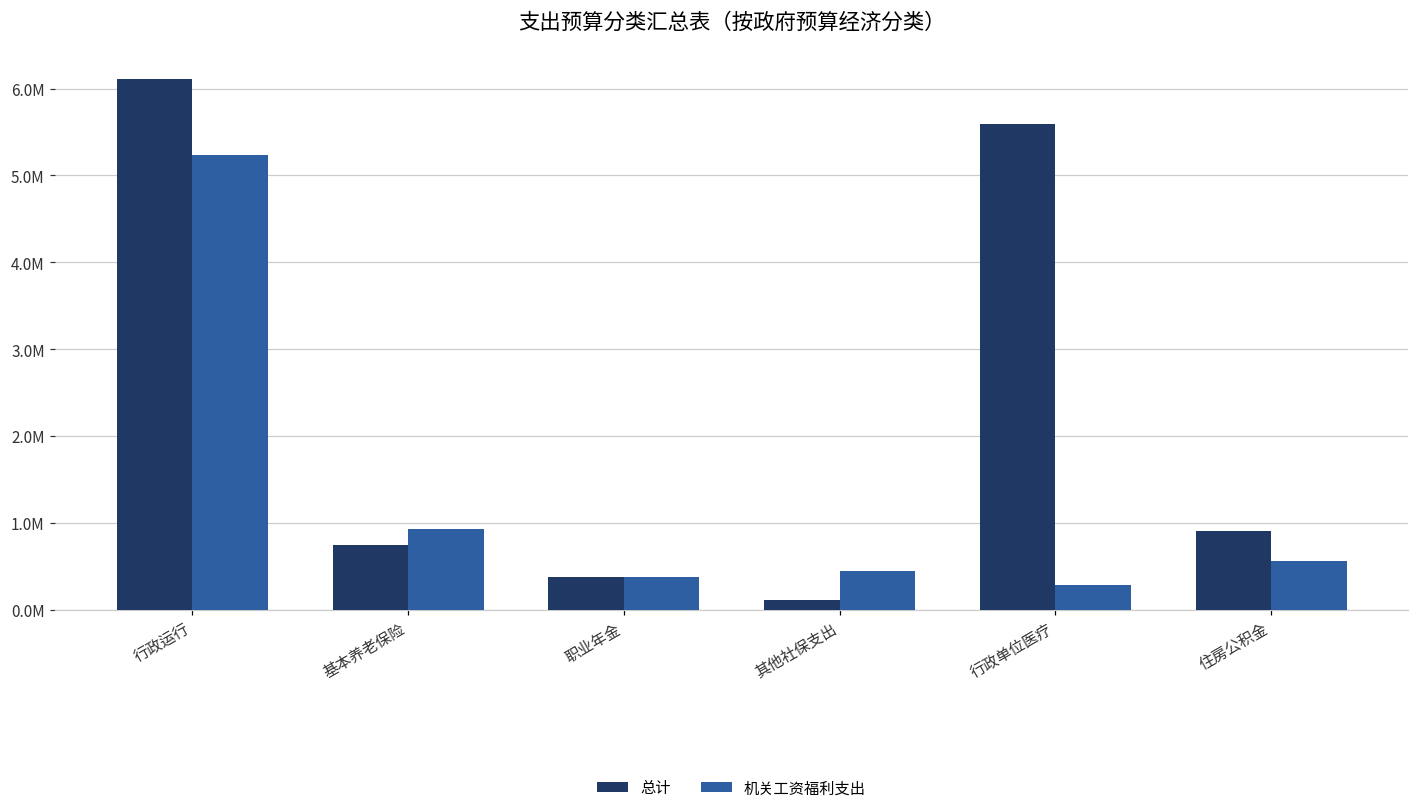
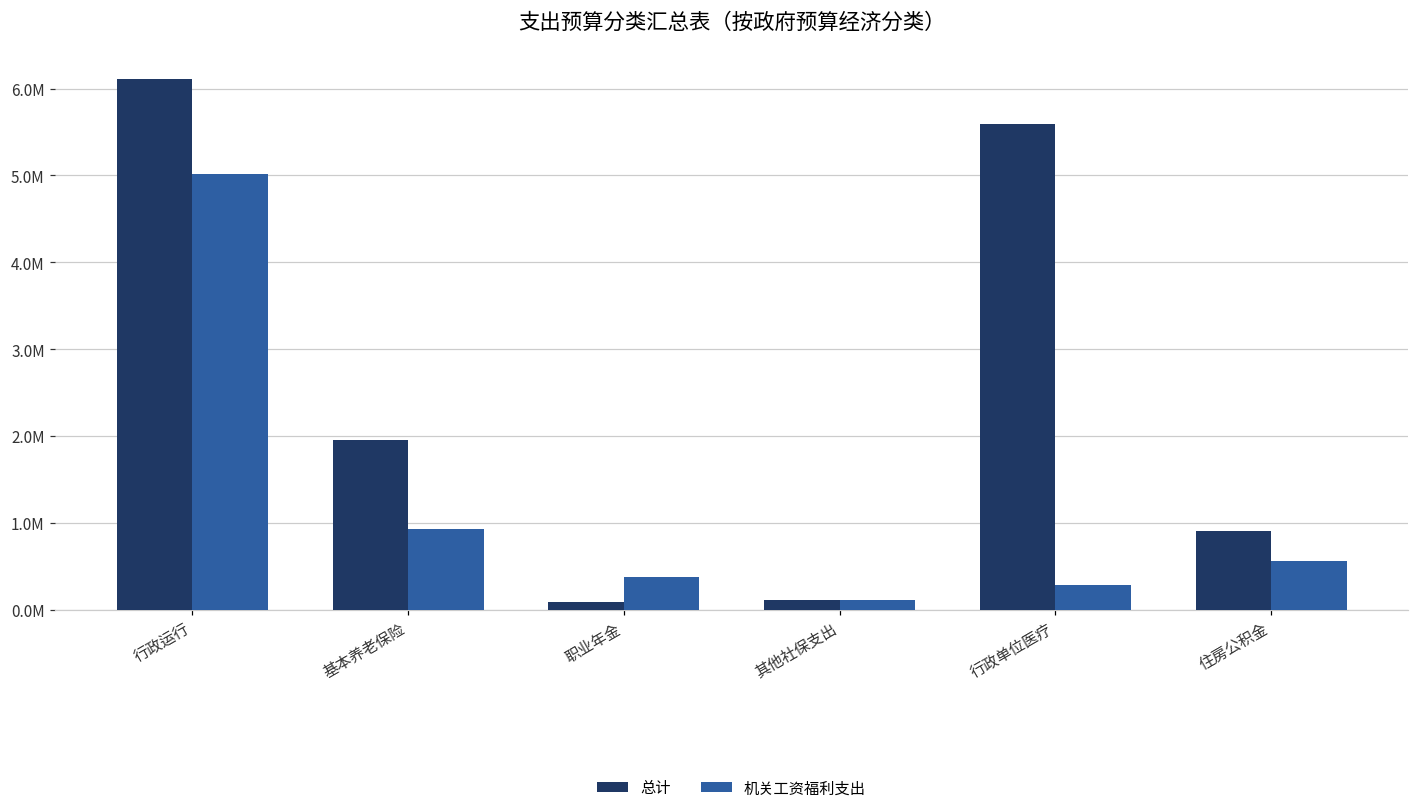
机关工资福利支出, 行政运行: 5200000 -> 5000000
总计, 基本养老保险: 700000 -> 2000000
总计, 职业年金: 400000 -> 100000
机关工资福利支出, 其他社保支出: 500000 -> 100000
